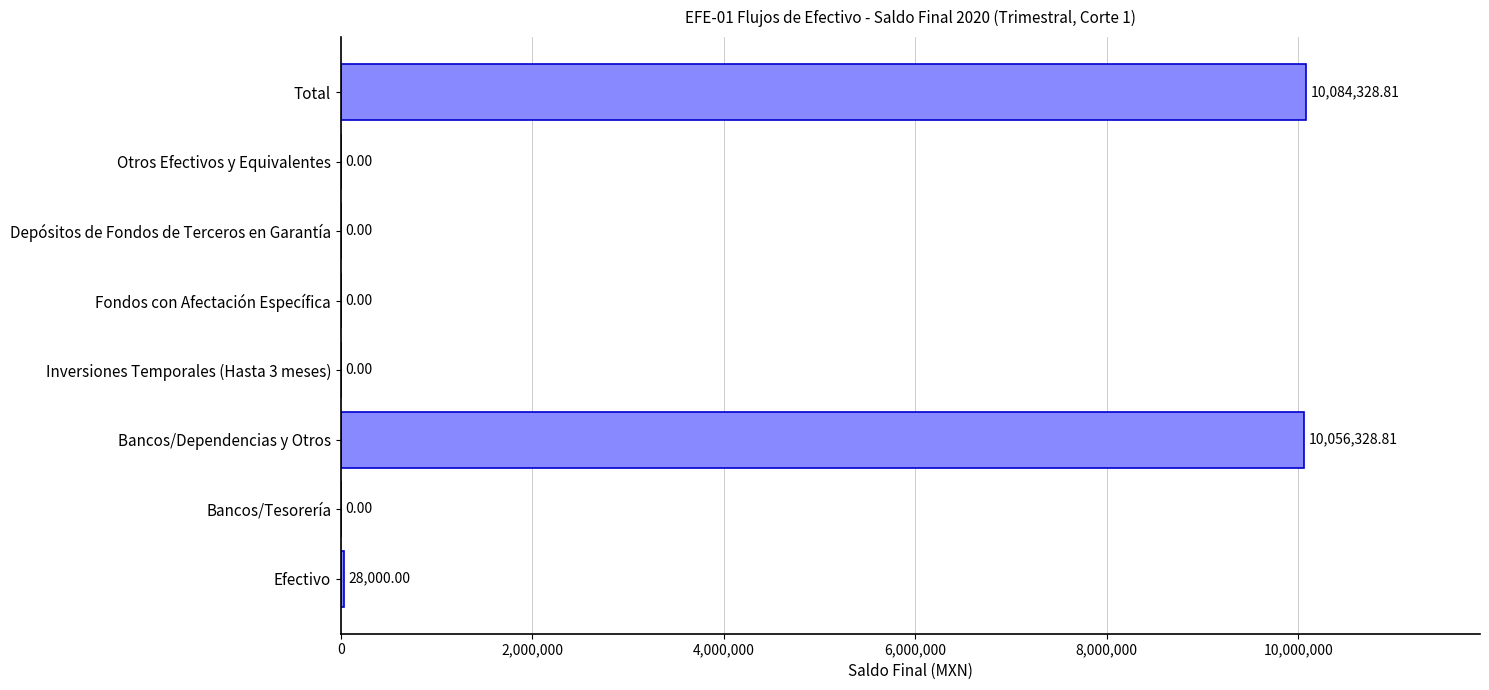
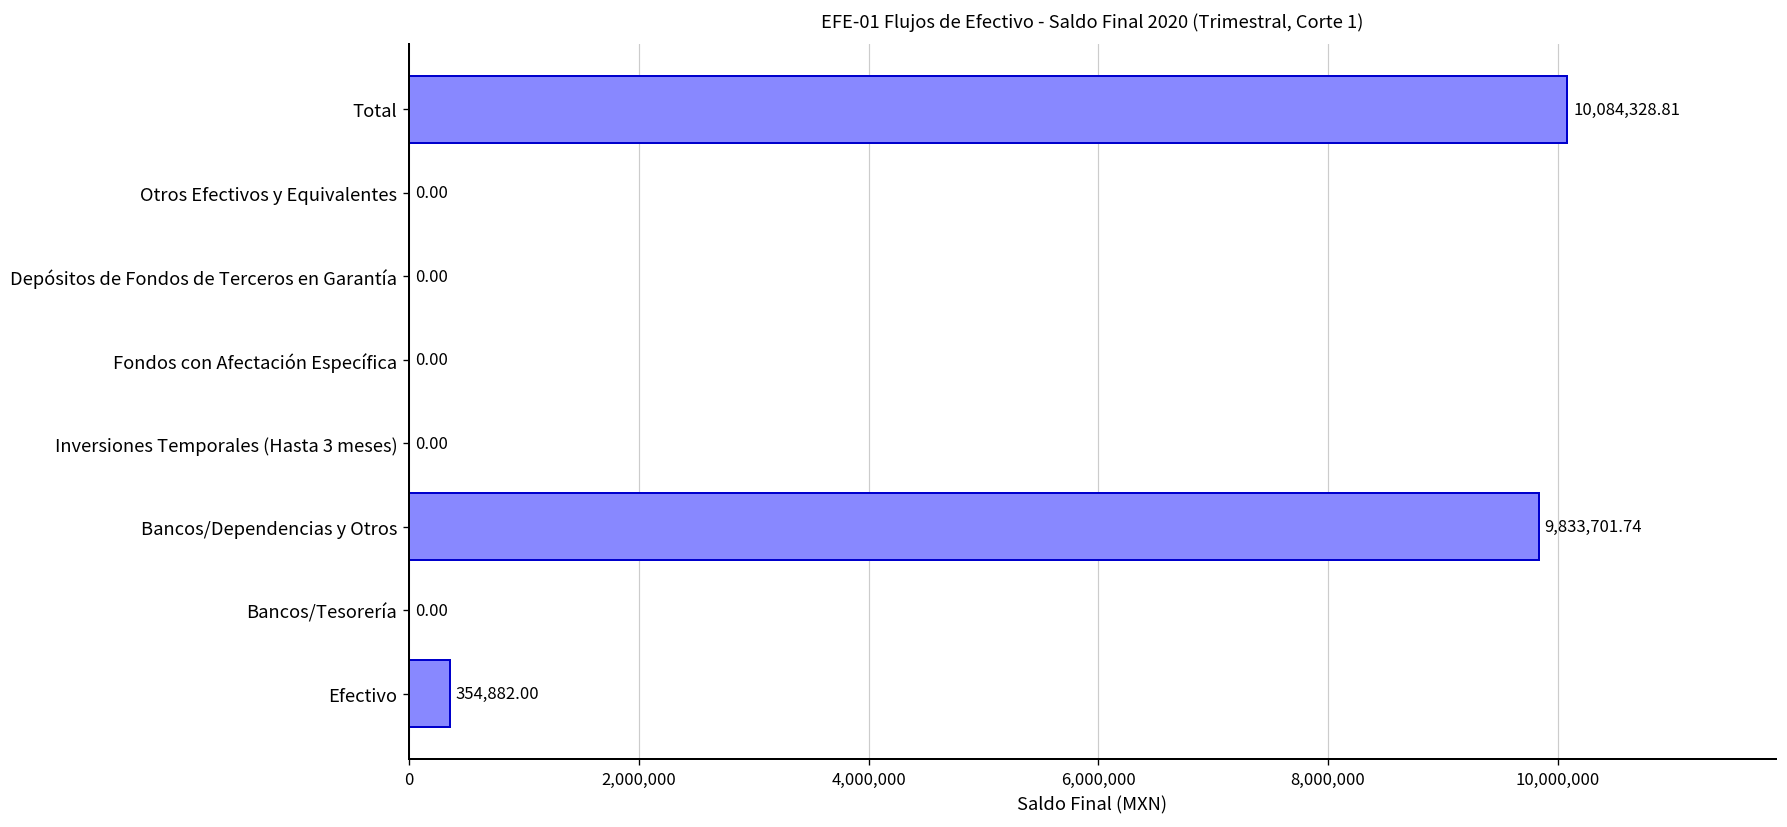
Bancos/Dependencias y Otros: 10,056,328.81 -> 9,833,701.74
Efectivo: 28,000.00 -> 354,882.00
